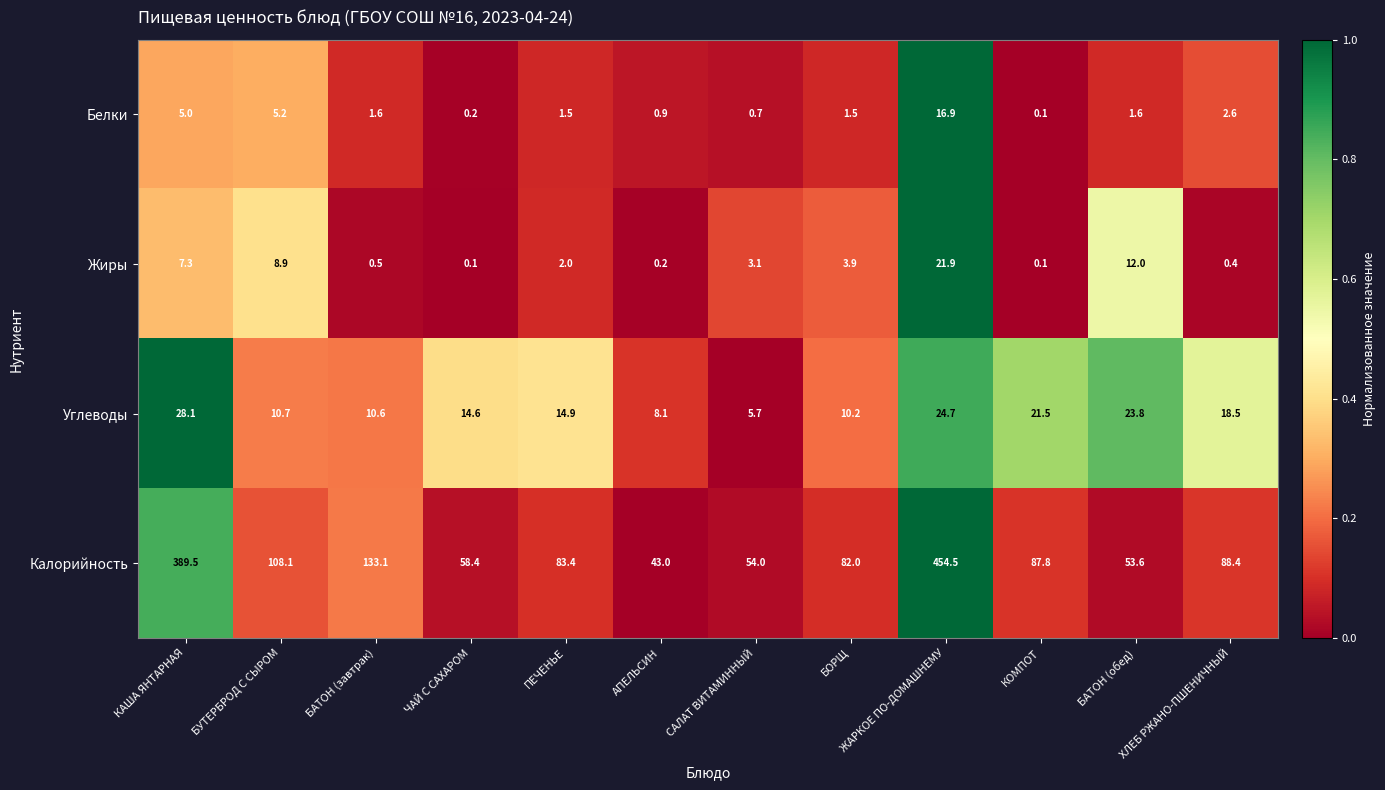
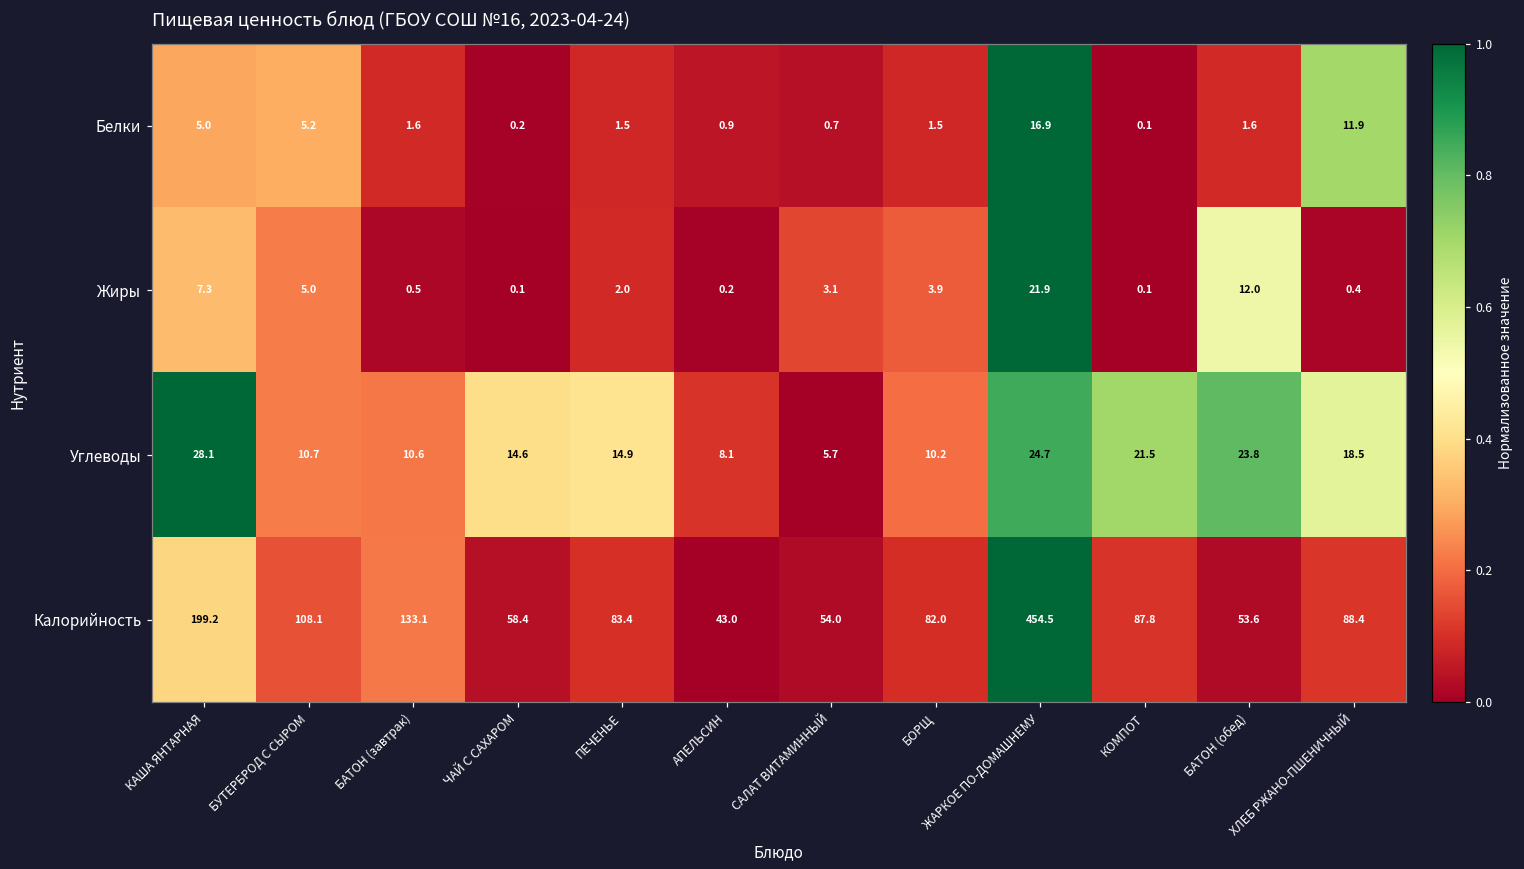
Белки, ХЛЕБ РЖАНО-ПШЕНИЧНЫЙ: 2.6 -> 11.9
Жиры, БУТЕРБРОД С СЫРОМ: 8.9 -> 5.0
Калорийность, КАША ЯНТАРНАЯ: 389.5 -> 199.2
